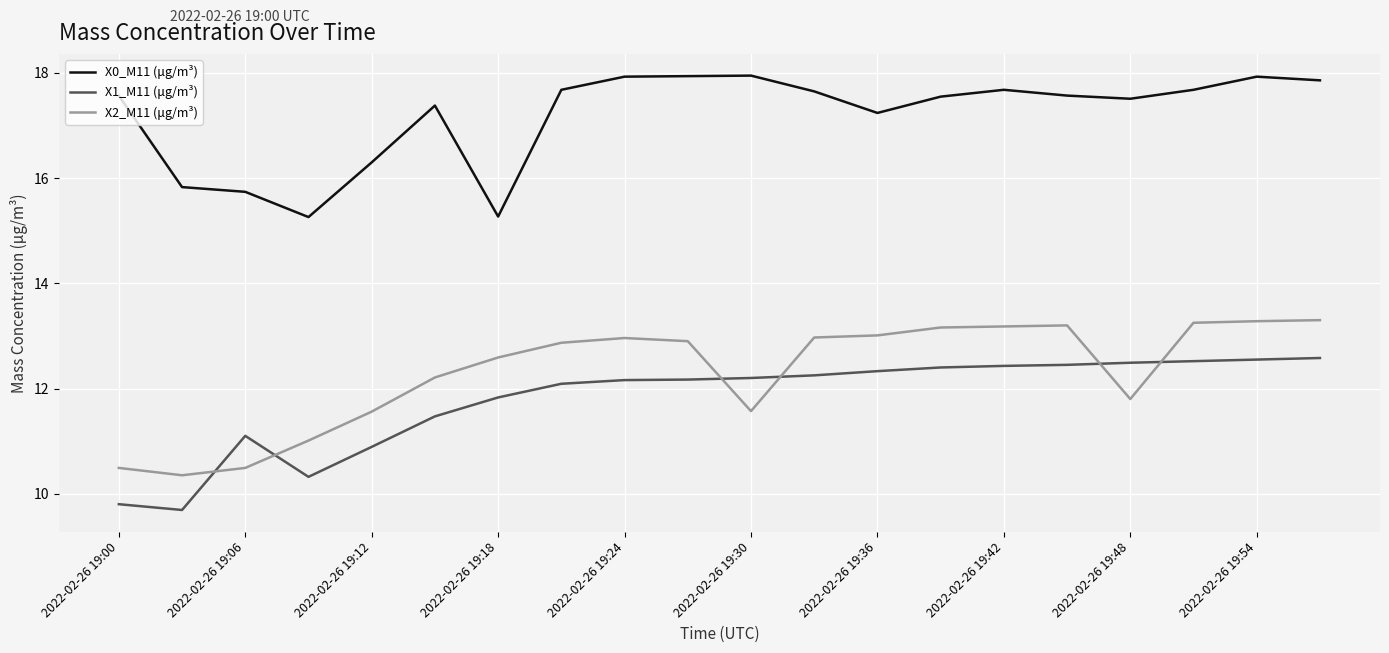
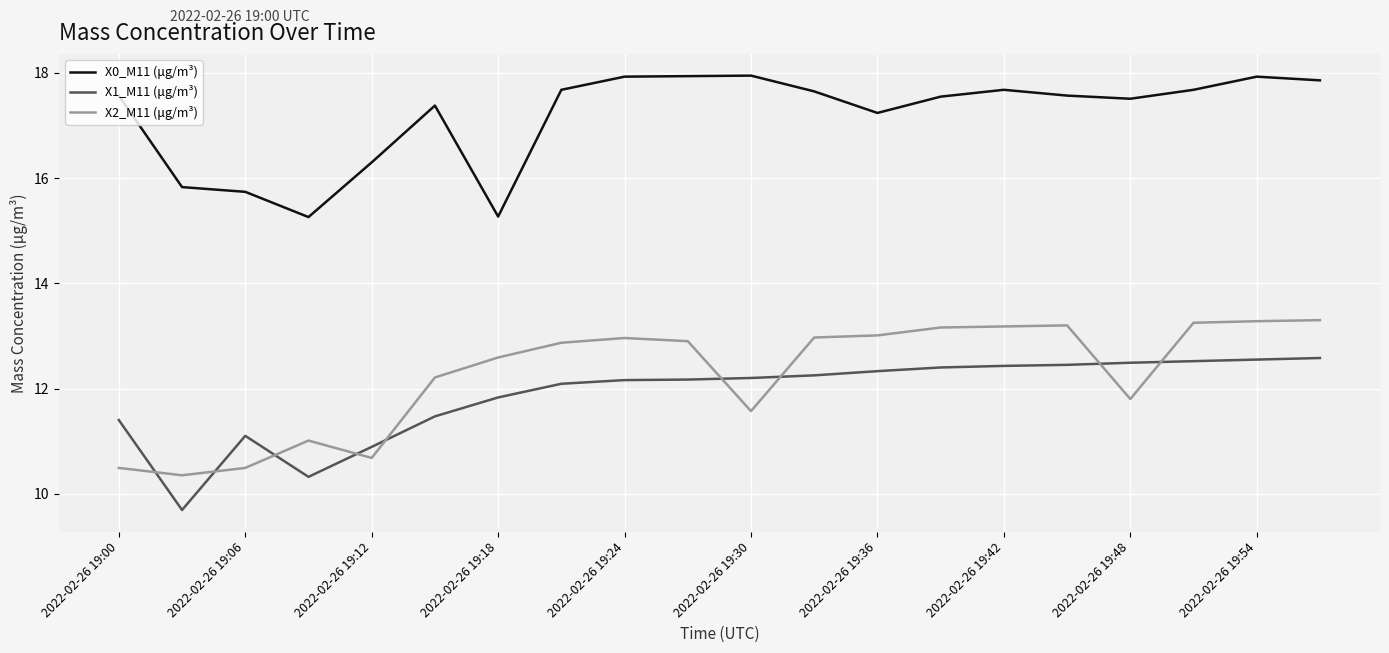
X1_M11 (μg/m³), 2022-02-26 19:00: 9.8 -> 11.4
X2_M11 (μg/m³), 2022-02-26 19:12: 11.6 -> 10.7
